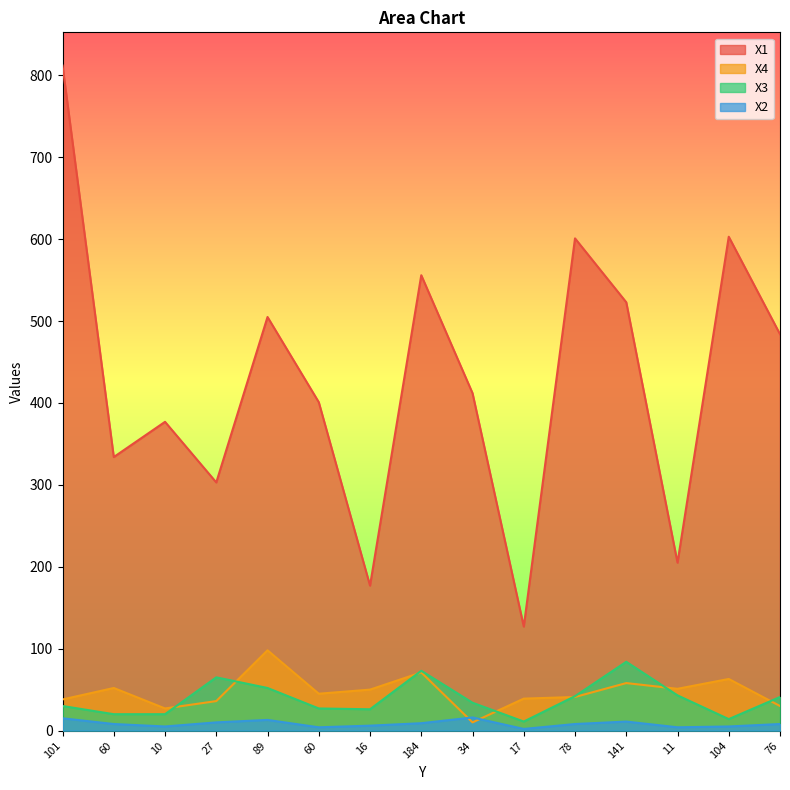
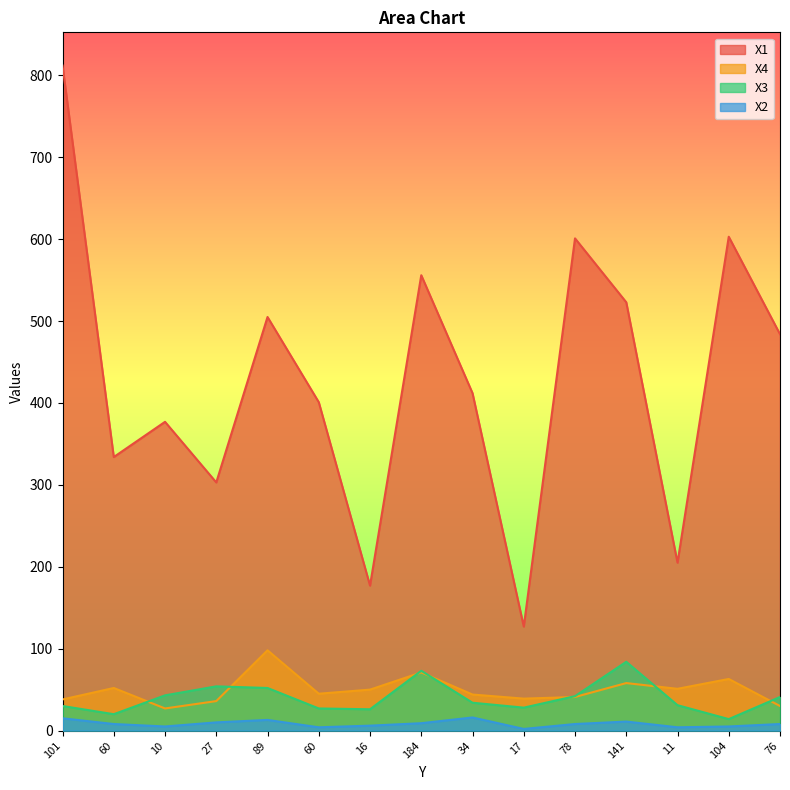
X3, 10: 20 -> 40
X3, 27: 70 -> 50
X4, 34: 10 -> 40
X3, 17: 10 -> 30
X3, 11: 40 -> 30
